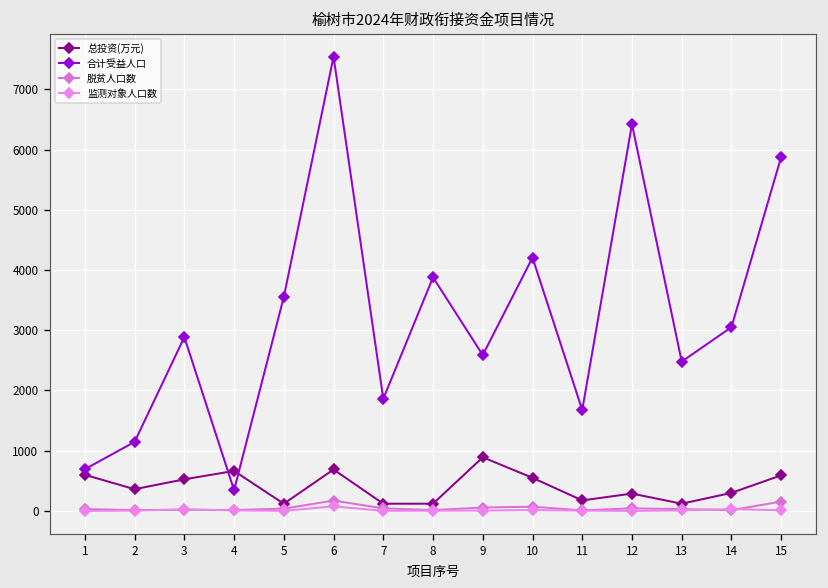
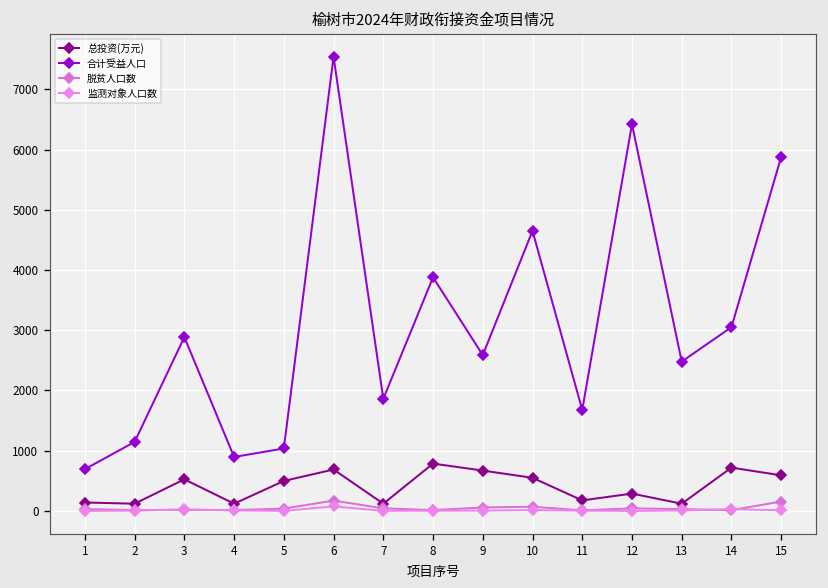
总投资(万元), 1: 600 -> 100
总投资(万元), 2: 400 -> 100
总投资(万元), 4: 700 -> 100
合计受益人口, 4: 300 -> 900
总投资(万元), 5: 100 -> 500
合计受益人口, 5: 3600 -> 1000
总投资(万元), 8: 100 -> 800
总投资(万元), 9: 900 -> 700
合计受益人口, 10: 4200 -> 4600
总投资(万元), 14: 300 -> 700
